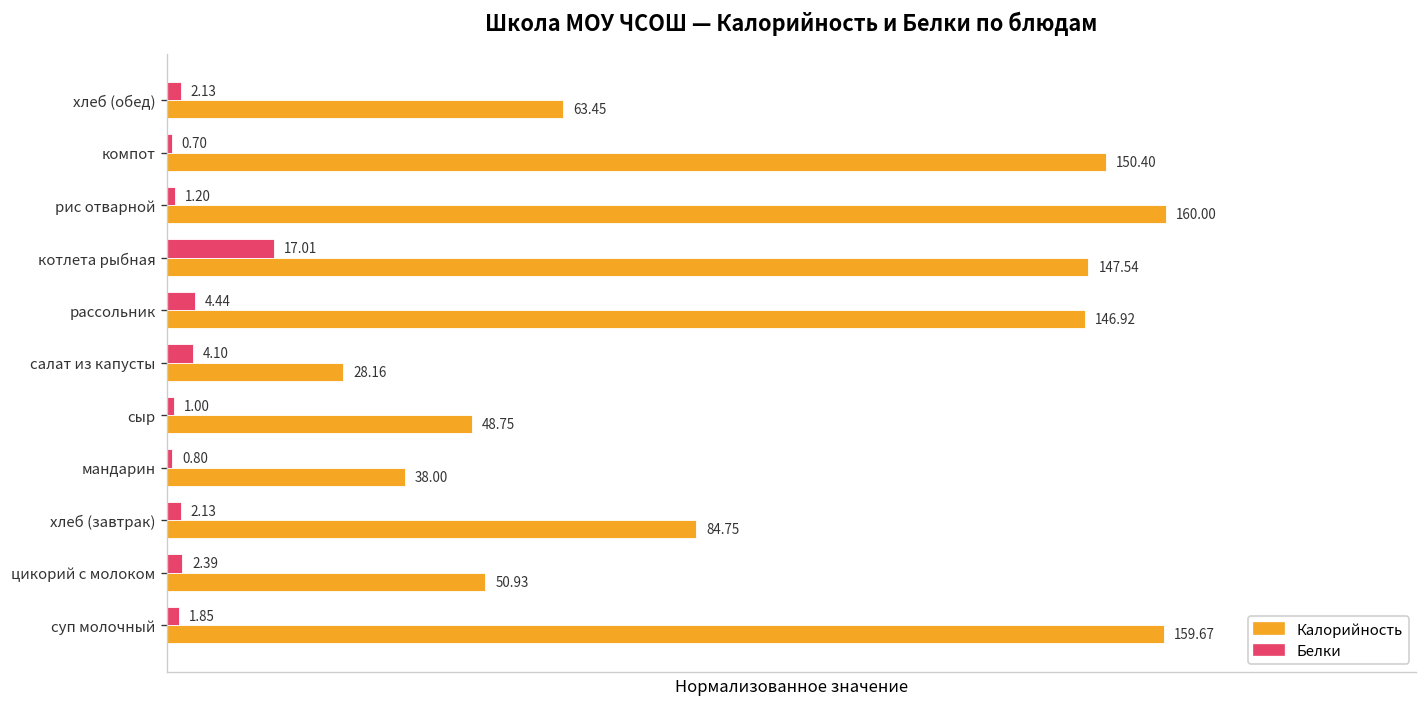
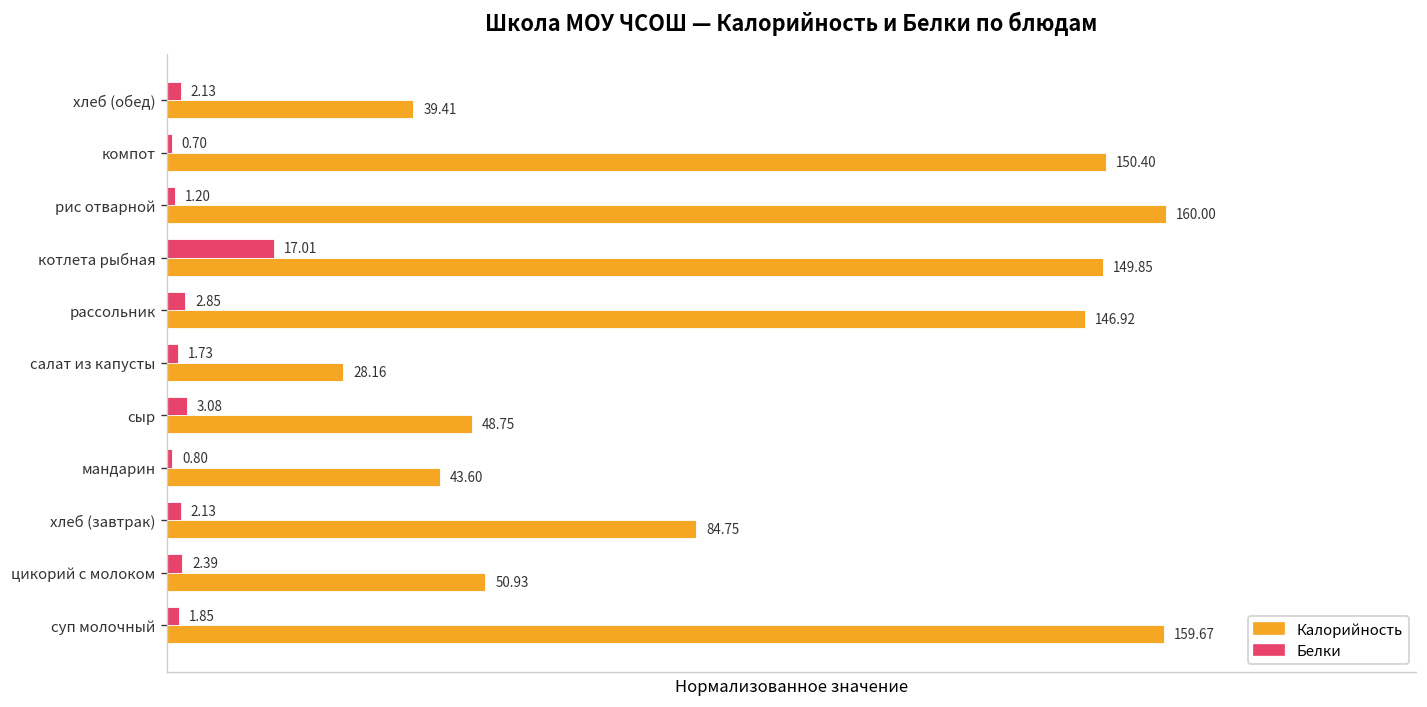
Калорийность, хлеб (обед): 63.45 -> 39.41
Калорийность, котлета рыбная: 147.54 -> 149.85
Белки, рассольник: 4.44 -> 2.85
Белки, салат из капусты: 4.10 -> 1.73
Белки, сыр: 1.00 -> 3.08
Калорийность, мандарин: 38.00 -> 43.60
